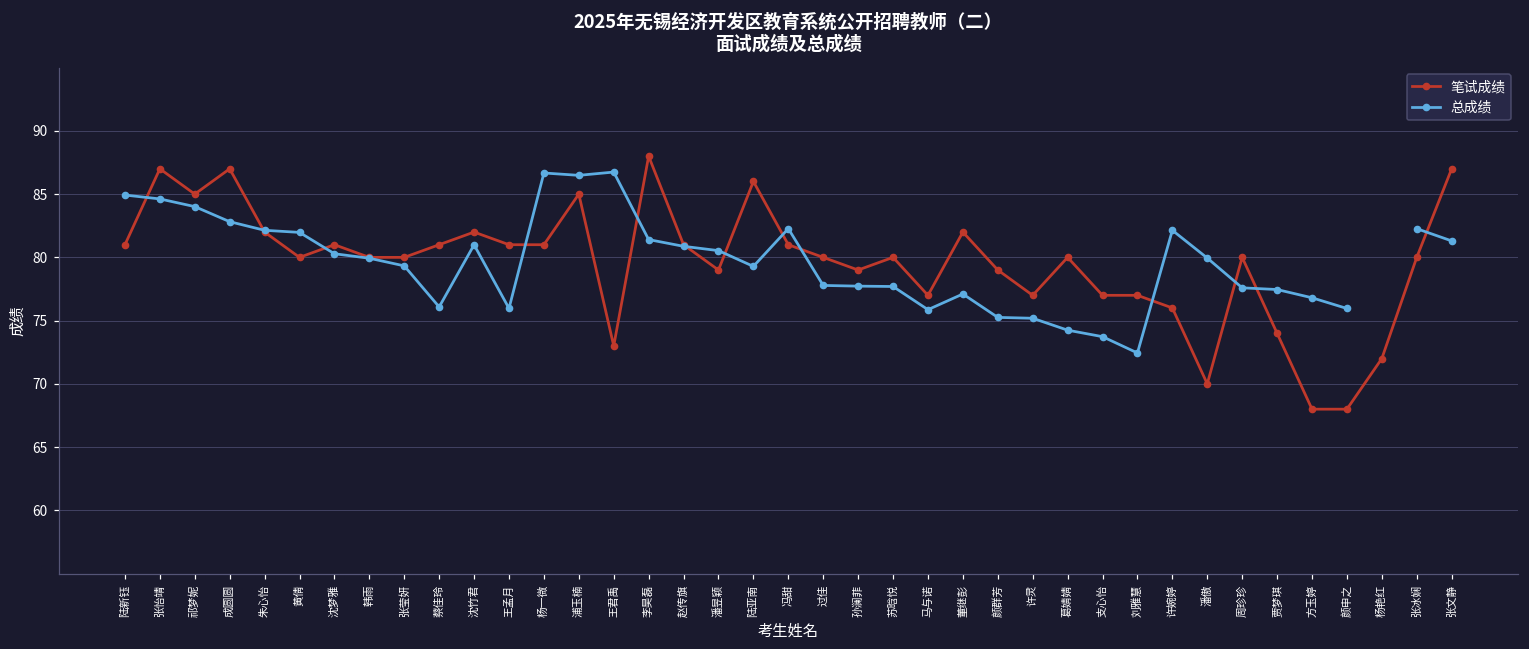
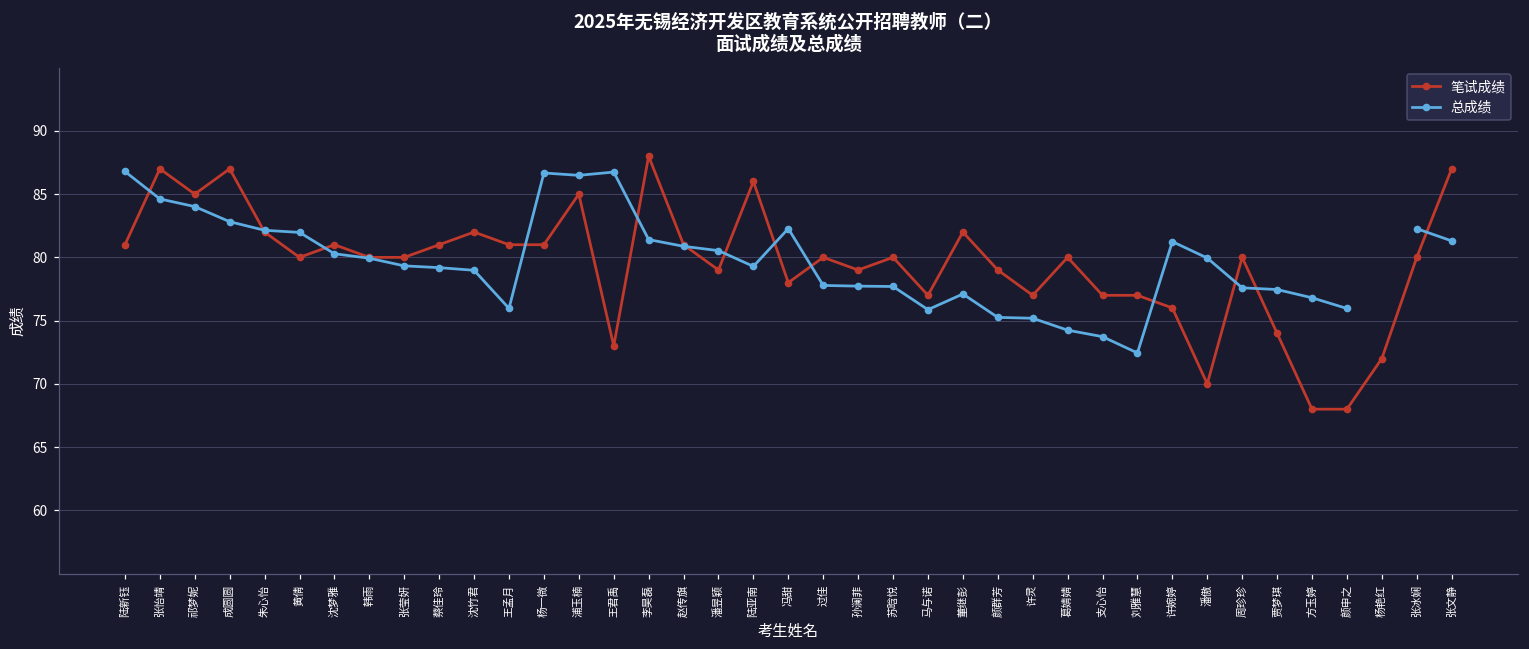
总成绩, 陆新钰: 84.9 -> 86.8
总成绩, 蔡佳玲: 76.1 -> 79.2
总成绩, 沈竹君: 81.0 -> 79.0
笔试成绩, 冯甜: 81 -> 78
总成绩, 许婉婷: 82.1 -> 81.2
